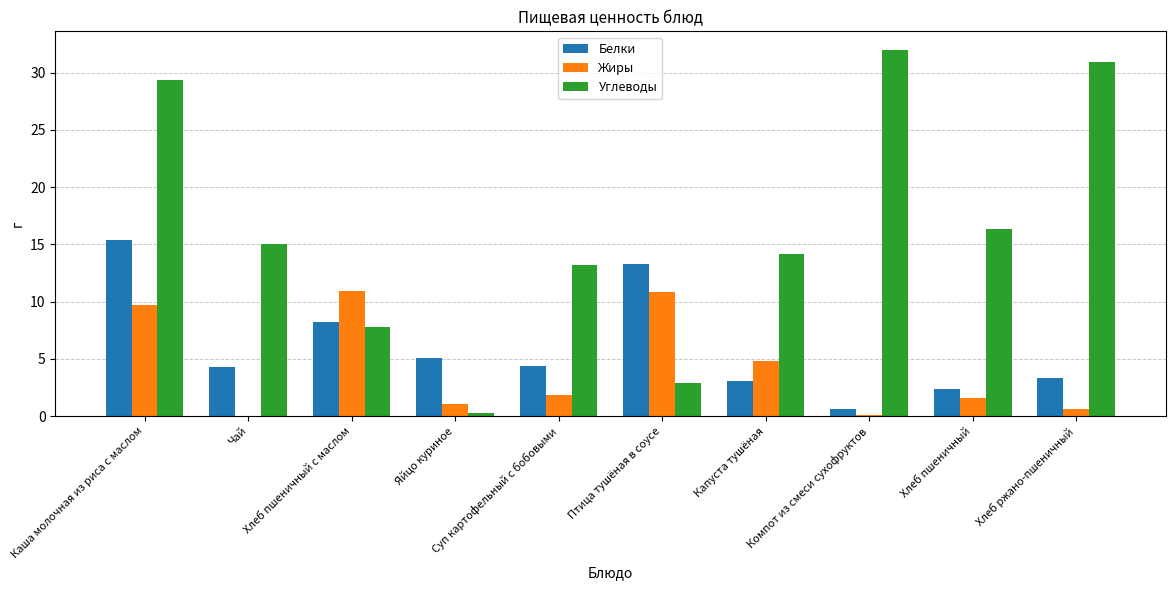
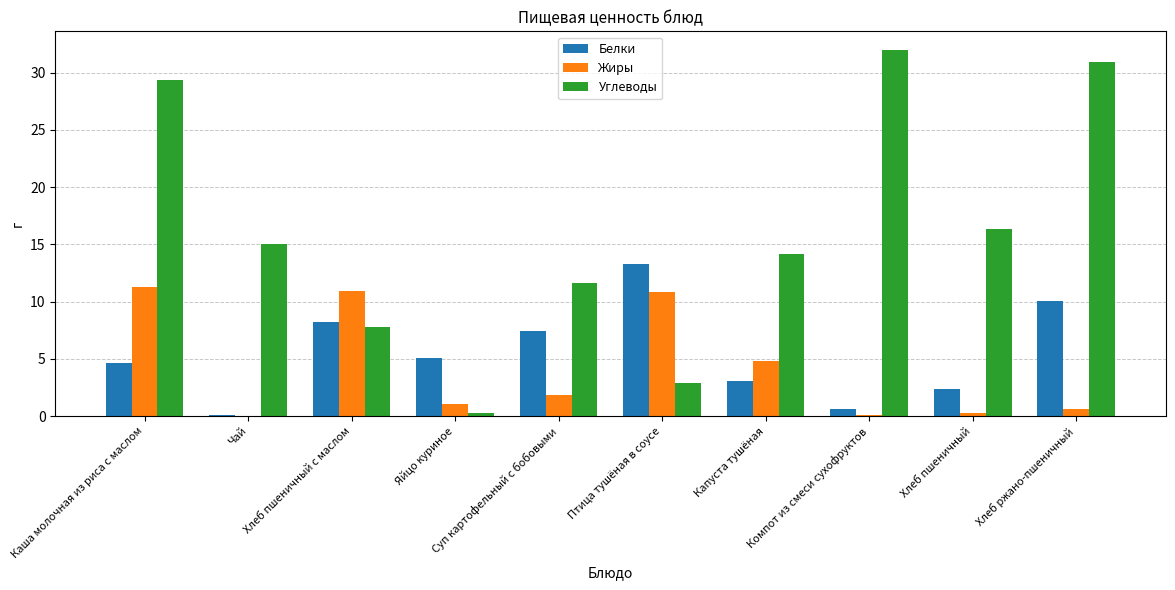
Белки, Каша молочная из риса с маслом: 15.4 -> 4.6
Жиры, Каша молочная из риса с маслом: 9.8 -> 11.3
Белки, Чай: 4.3 -> 0.1
Белки, Суп картофельный с бобовыми: 4.4 -> 7.5
Углеводы, Суп картофельный с бобовыми: 13.2 -> 11.6
Жиры, Хлеб пшеничный: 1.6 -> 0.3
Белки, Хлеб ржано-пшеничный: 3.4 -> 10.1
